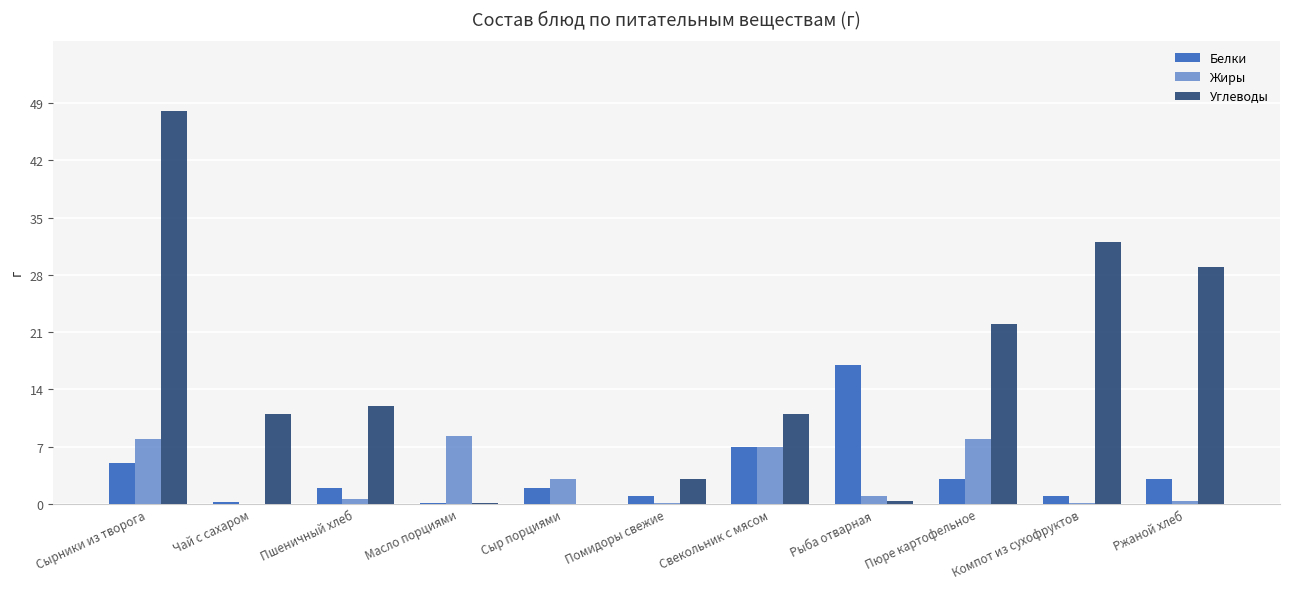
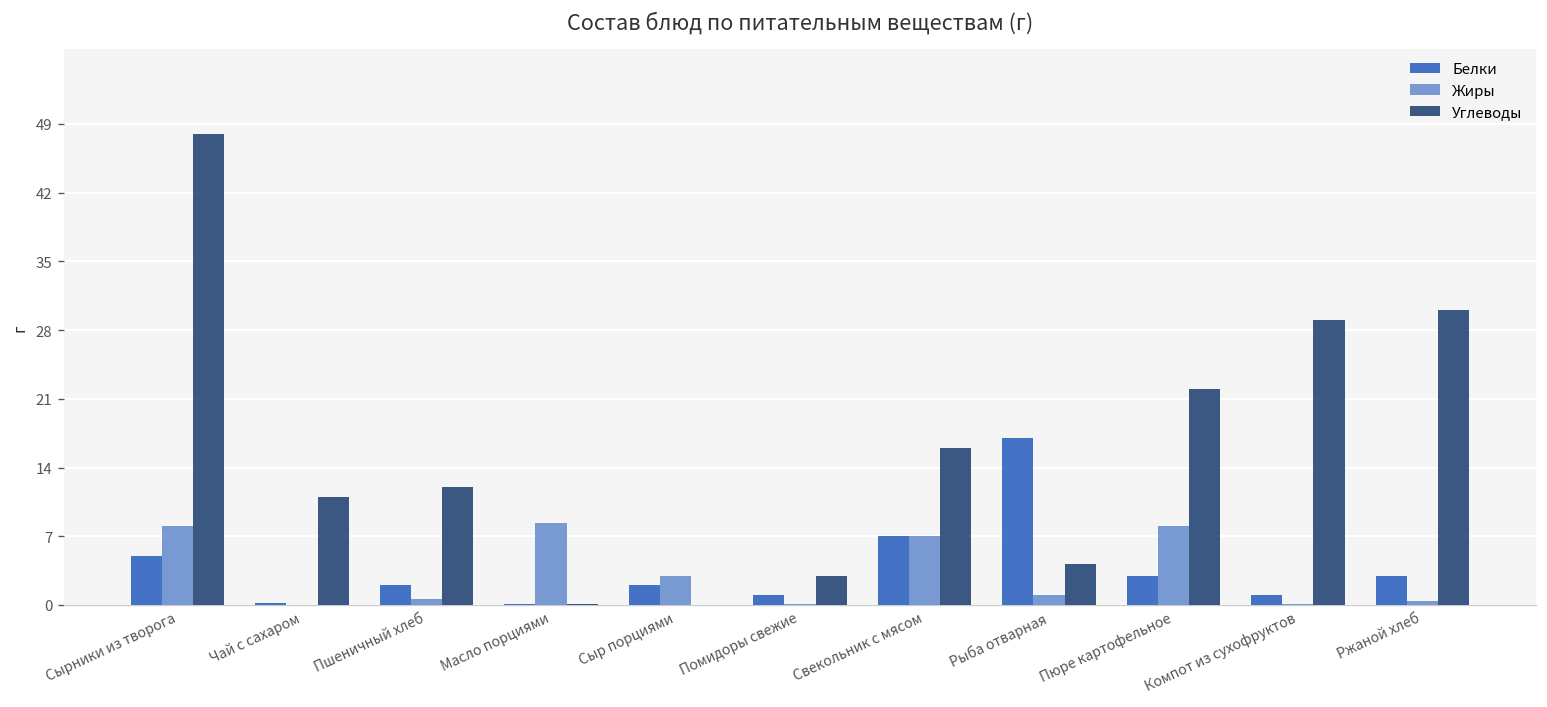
Углеводы, Свекольник с мясом: 11 -> 16
Углеводы, Рыба отварная: 0 -> 4
Углеводы, Компот из сухофруктов: 32 -> 29
Углеводы, Ржаной хлеб: 29 -> 30
